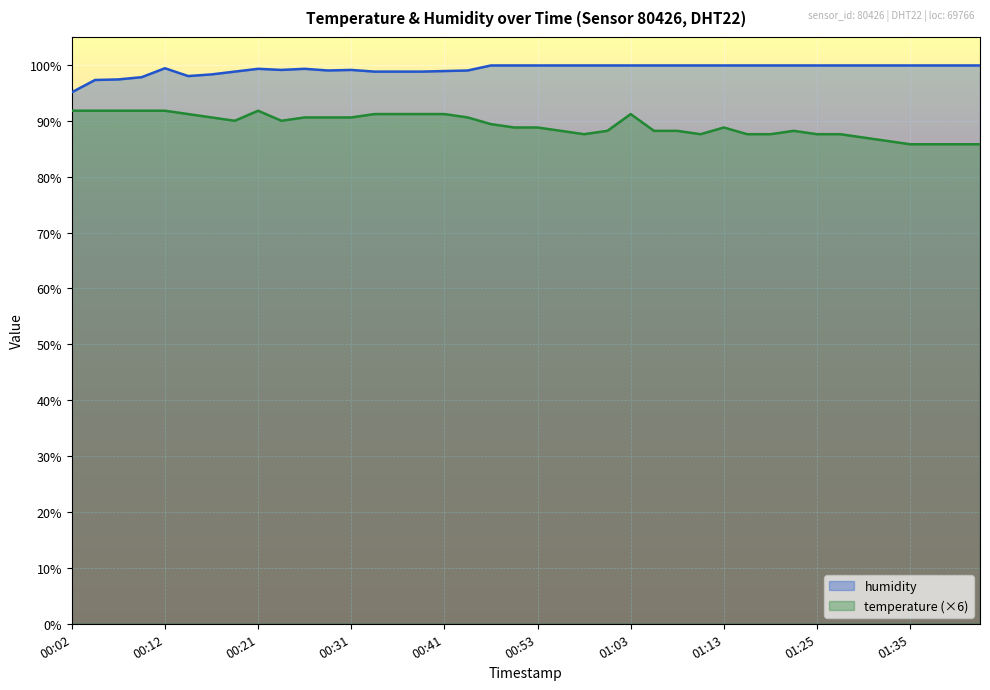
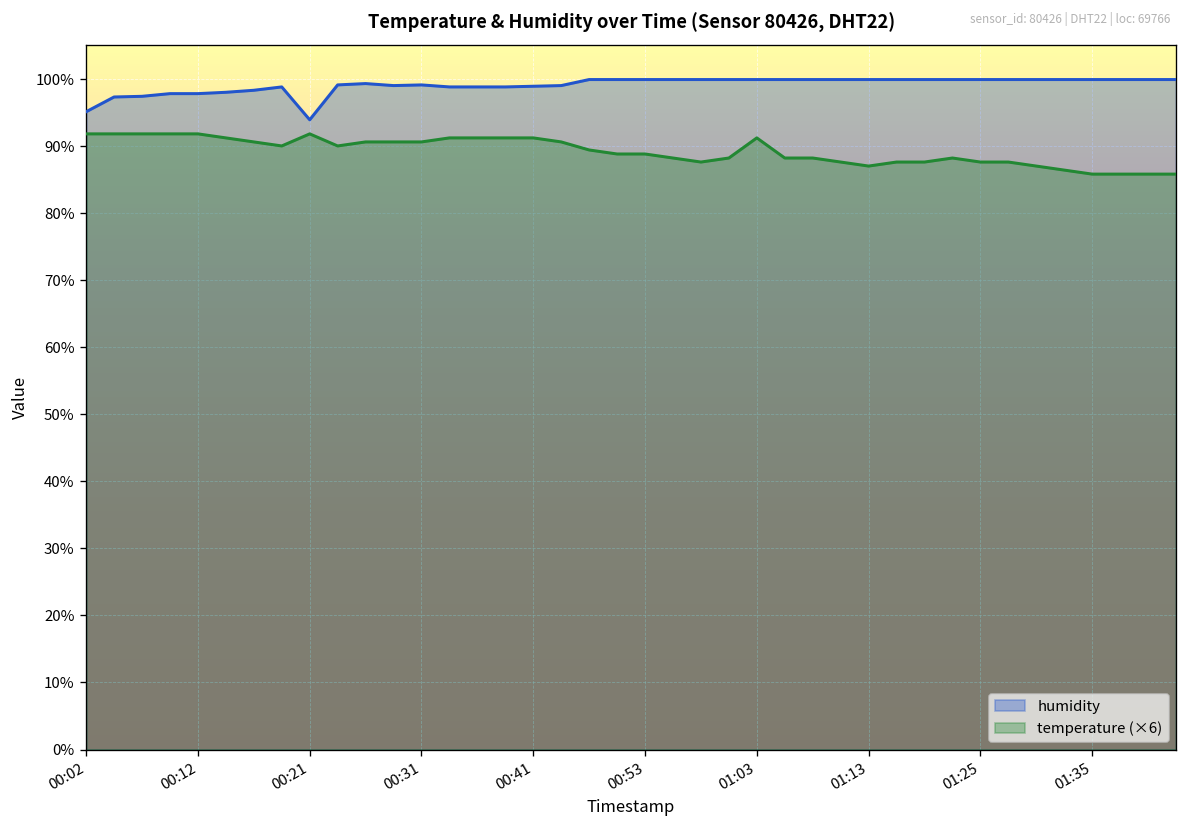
humidity, 00:12: 99% -> 98%
humidity, 00:21: 99% -> 94%
temperature (×6), 01:13: 89% -> 87%
